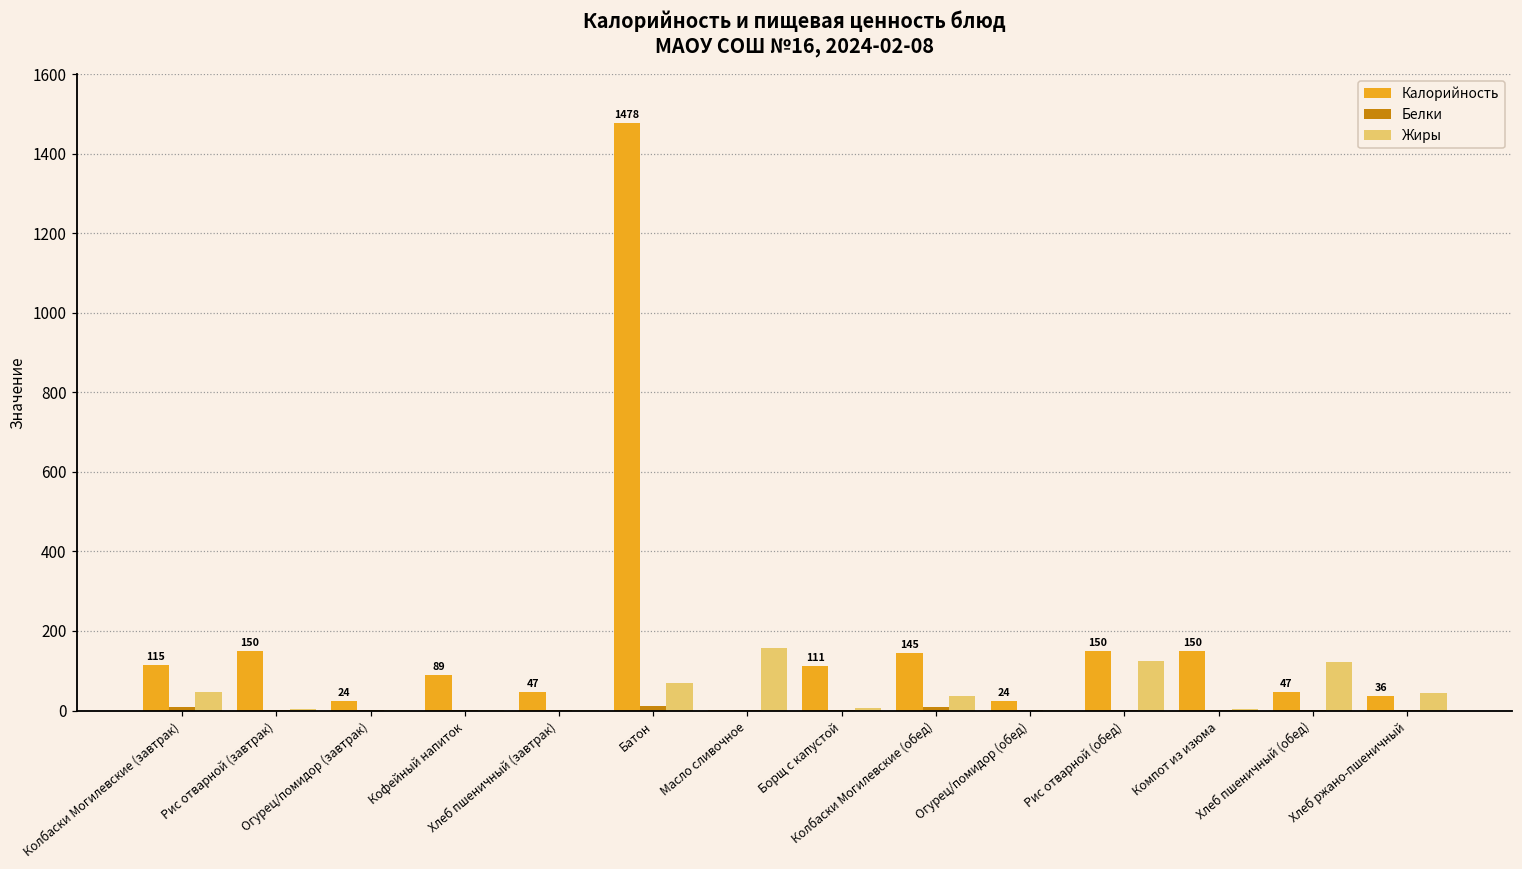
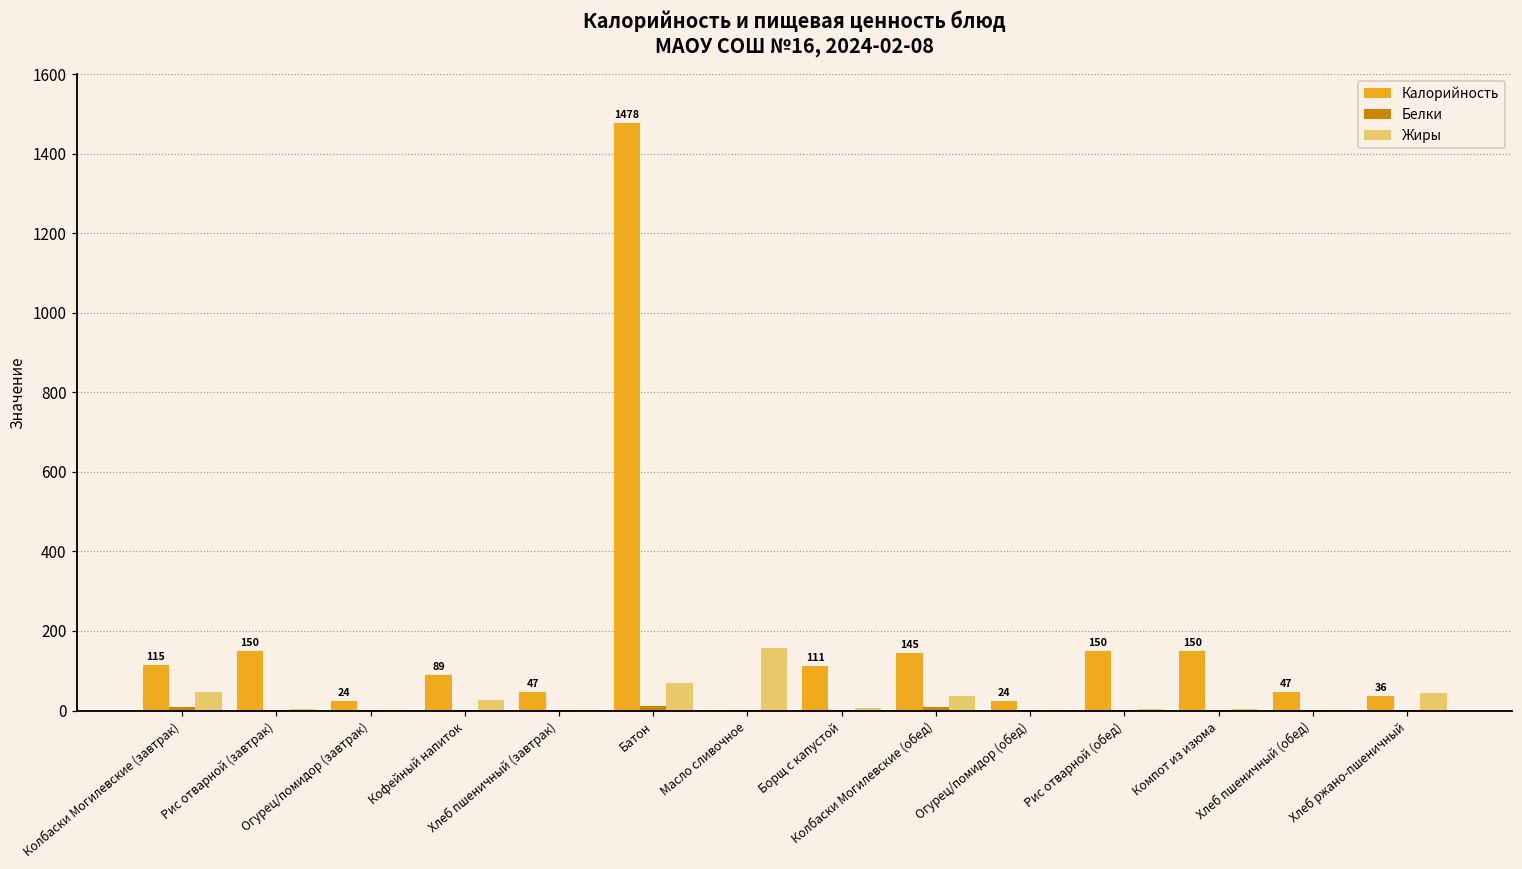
Жиры, Кофейный напиток: 0 -> 30
Жиры, Рис отварной (обед): 130 -> 0
Жиры, Хлеб пшеничный (обед): 120 -> 0
